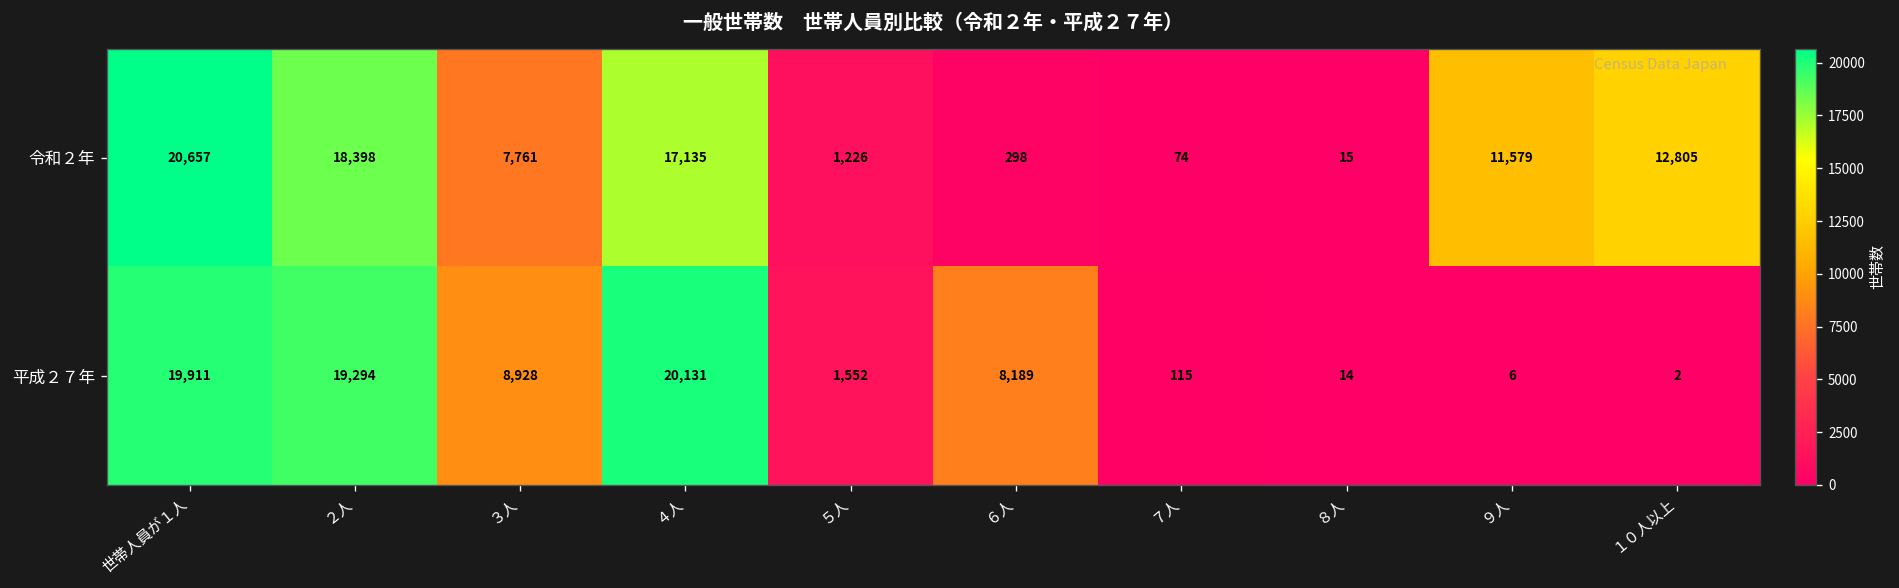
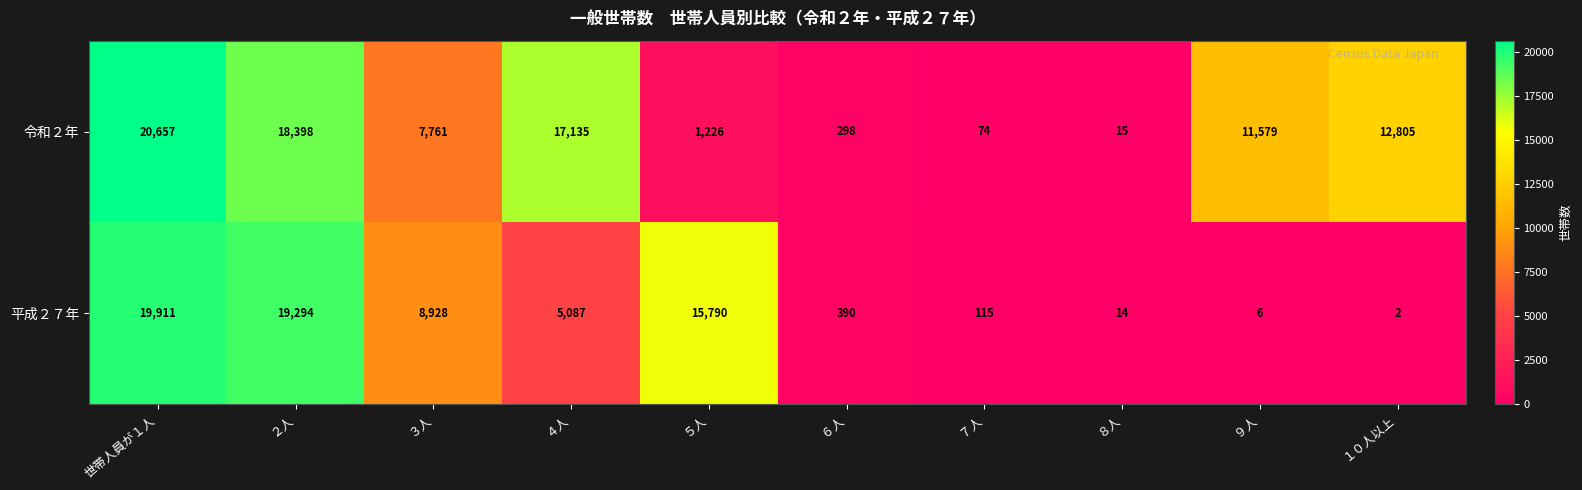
平成２７年, ４人: 20,131 -> 5,087
平成２７年, ５人: 1,552 -> 15,790
平成２７年, ６人: 8,189 -> 390
